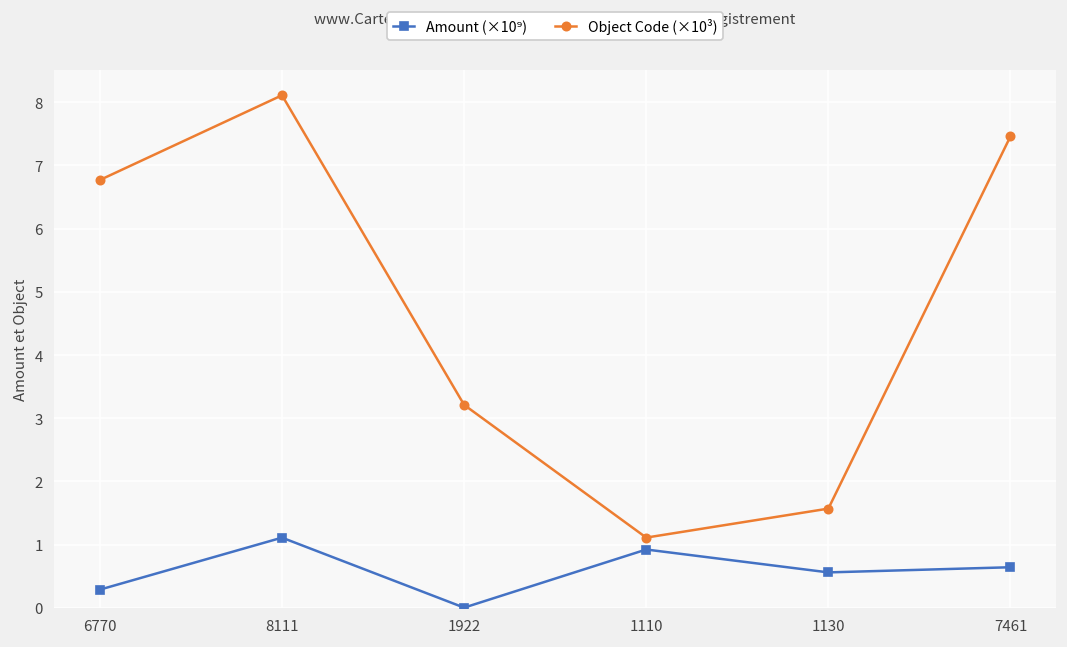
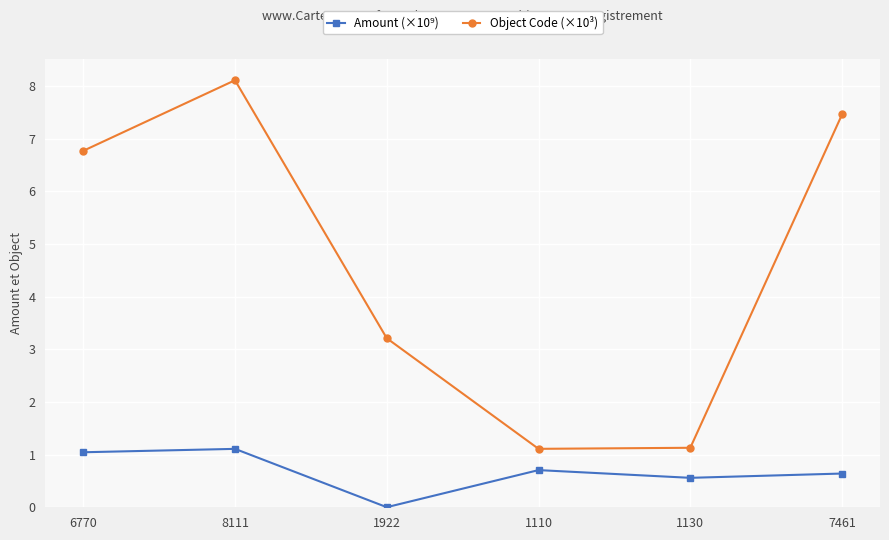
Amount (×10⁹), 6770: 0.3 -> 1.0
Amount (×10⁹), 1110: 0.9 -> 0.7
Object Code (×10³), 1130: 1.6 -> 1.1
